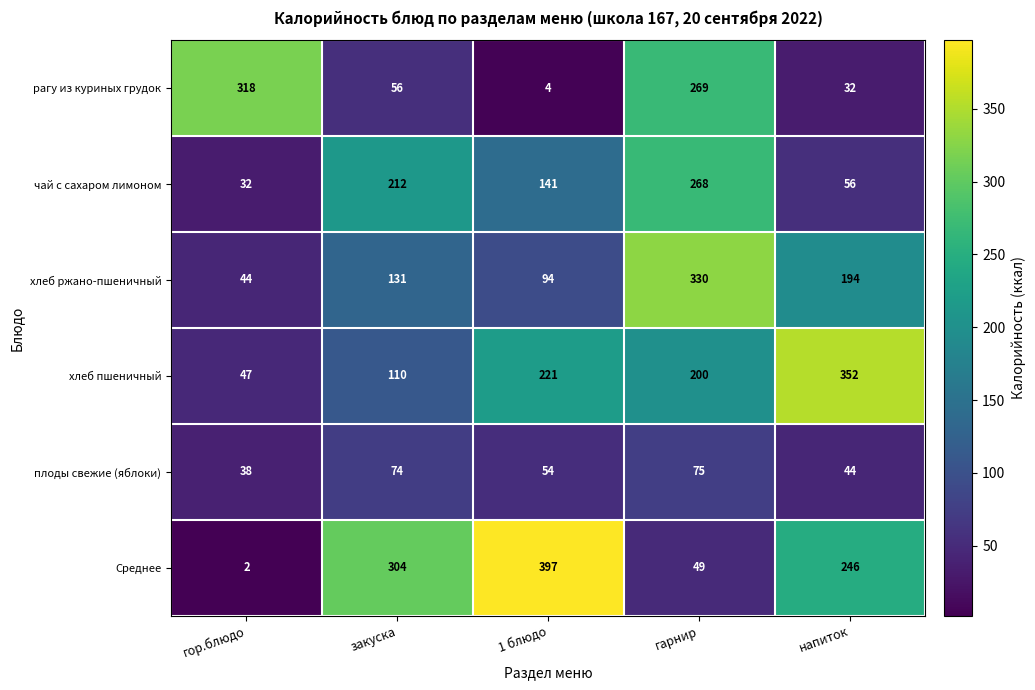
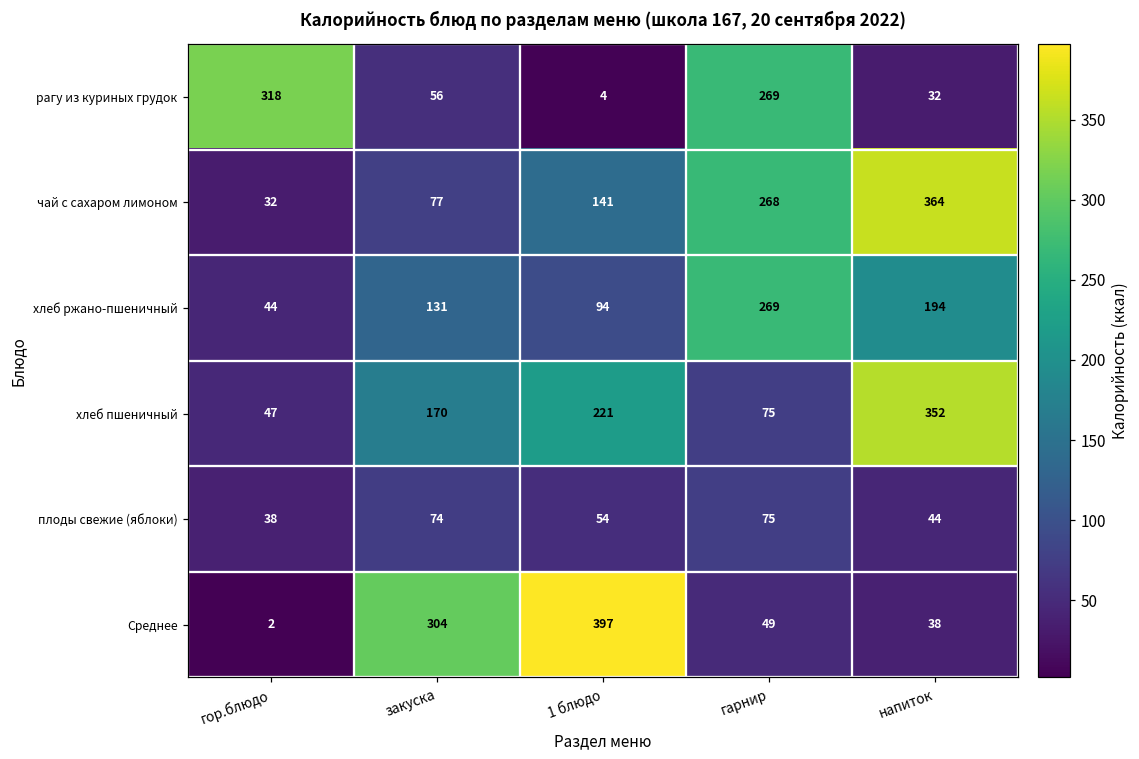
чай с сахаром лимоном, закуска: 212 -> 77
чай с сахаром лимоном, напиток: 56 -> 364
хлеб ржано-пшеничный, гарнир: 330 -> 269
хлеб пшеничный, закуска: 110 -> 170
хлеб пшеничный, гарнир: 200 -> 75
Среднее, напиток: 246 -> 38
